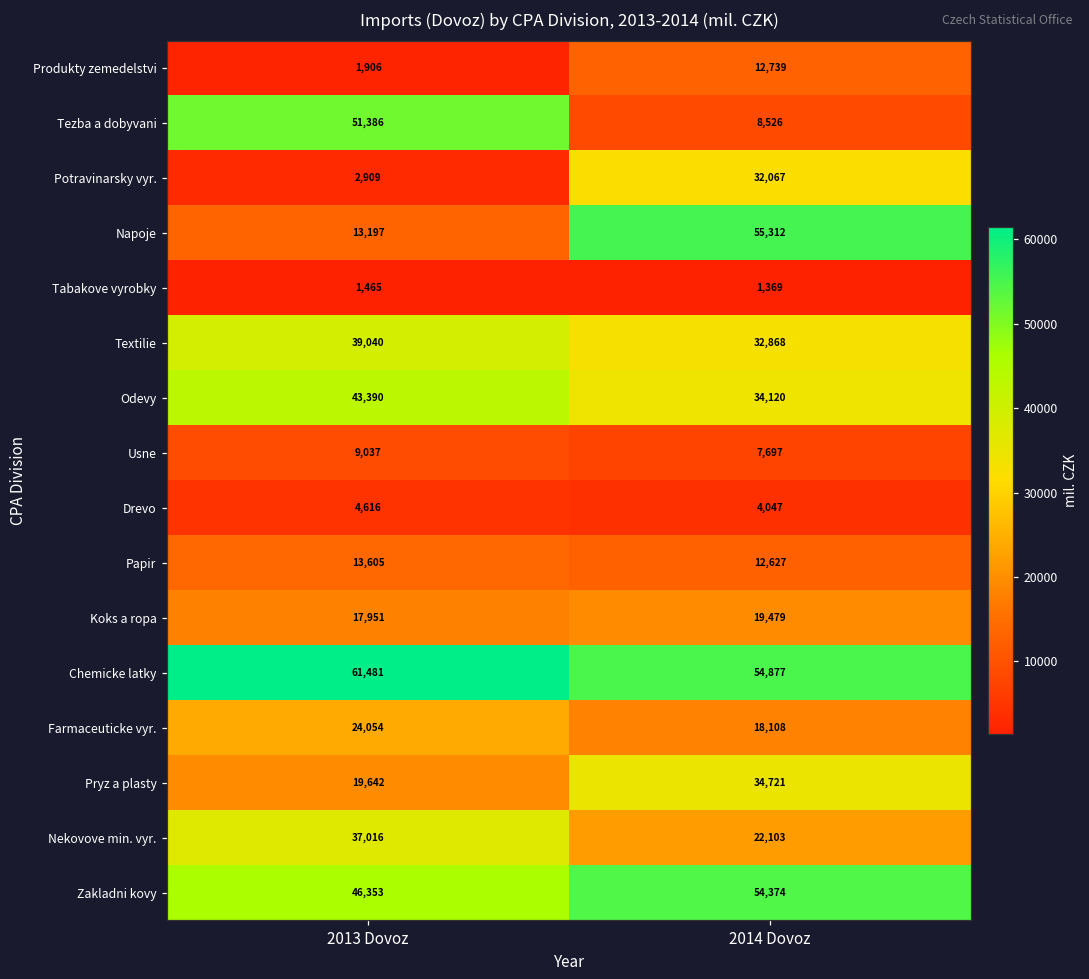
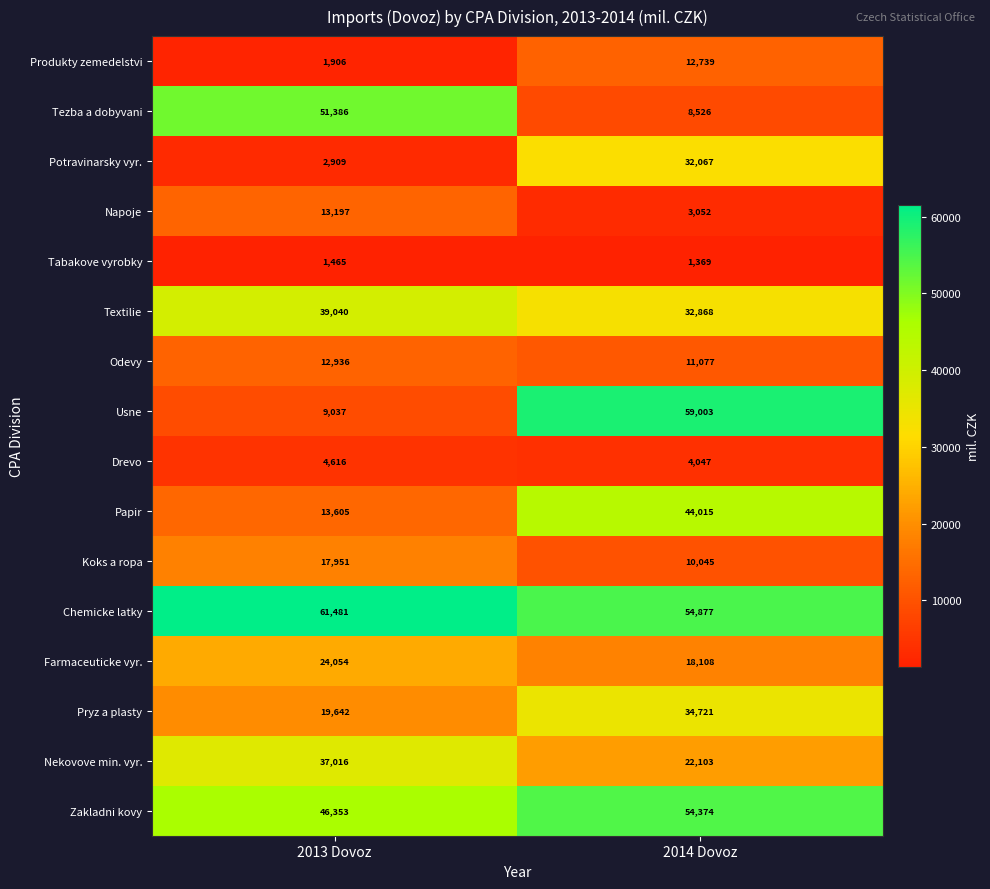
Napoje, 2014 Dovoz: 55,312 -> 3,052
Odevy, 2013 Dovoz: 43,390 -> 12,936
Odevy, 2014 Dovoz: 34,120 -> 11,077
Usne, 2014 Dovoz: 7,697 -> 59,003
Papir, 2014 Dovoz: 12,627 -> 44,015
Koks a ropa, 2014 Dovoz: 19,479 -> 10,045
